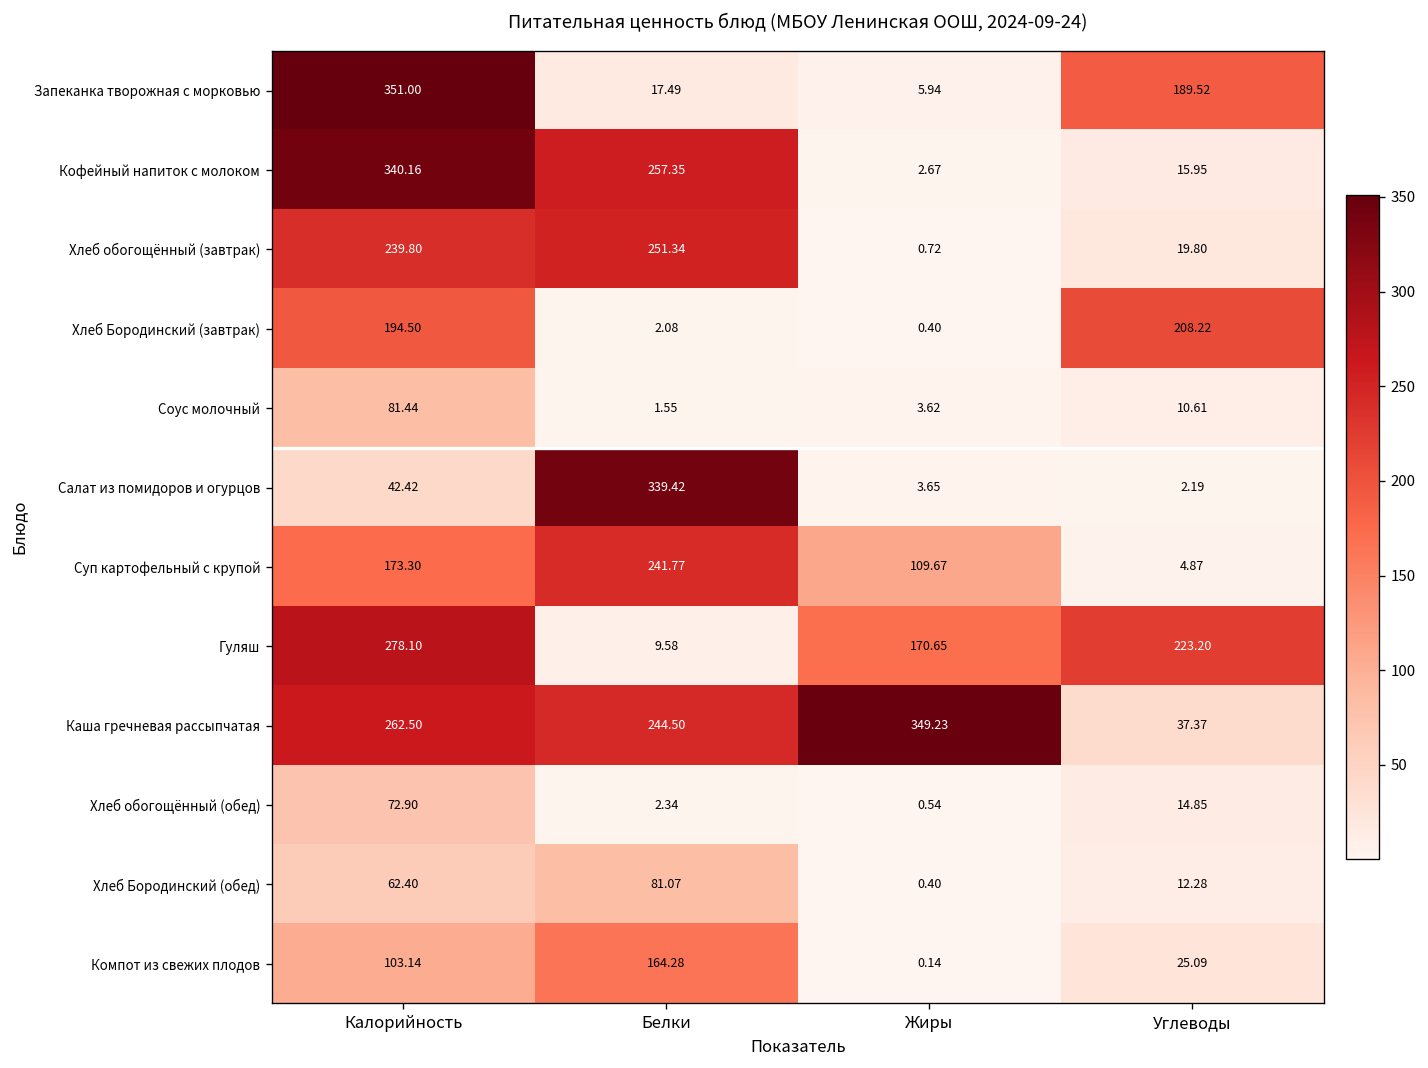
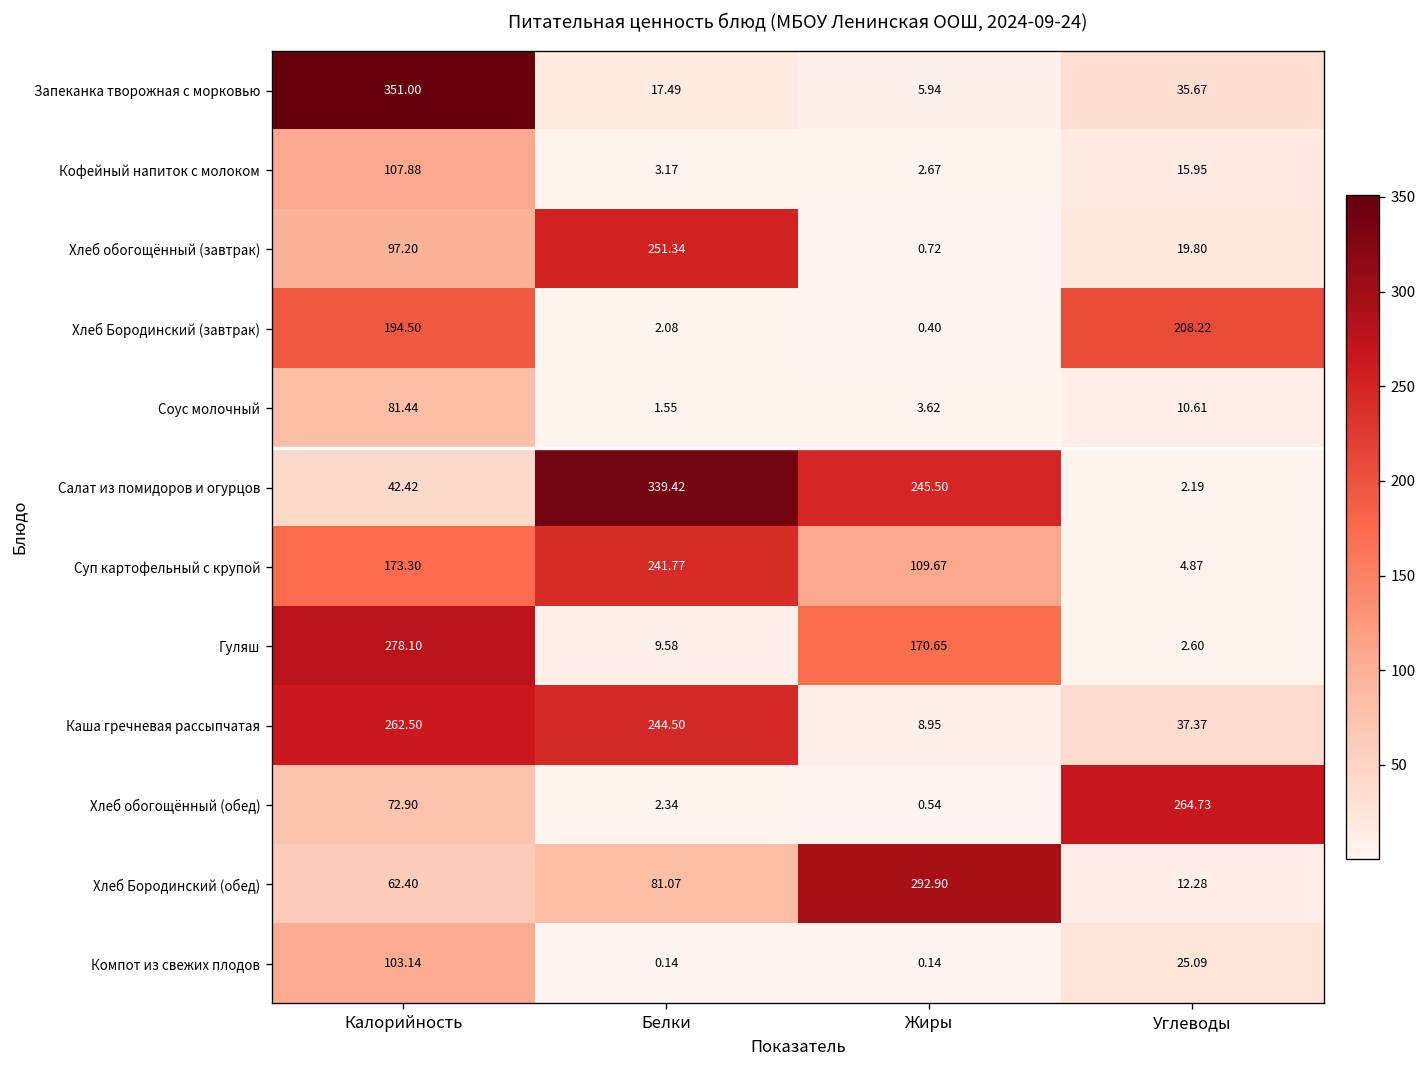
Запеканка творожная с морковью, Углеводы: 189.52 -> 35.67
Кофейный напиток с молоком, Калорийность: 340.16 -> 107.88
Кофейный напиток с молоком, Белки: 257.35 -> 3.17
Хлеб обогощённый (завтрак), Калорийность: 239.80 -> 97.20
Салат из помидоров и огурцов, Жиры: 3.65 -> 245.50
Гуляш, Углеводы: 223.20 -> 2.60
Каша гречневая рассыпчатая, Жиры: 349.23 -> 8.95
Хлеб обогощённый (обед), Углеводы: 14.85 -> 264.73
Хлеб Бородинский (обед), Жиры: 0.40 -> 292.90
Компот из свежих плодов, Белки: 164.28 -> 0.14
